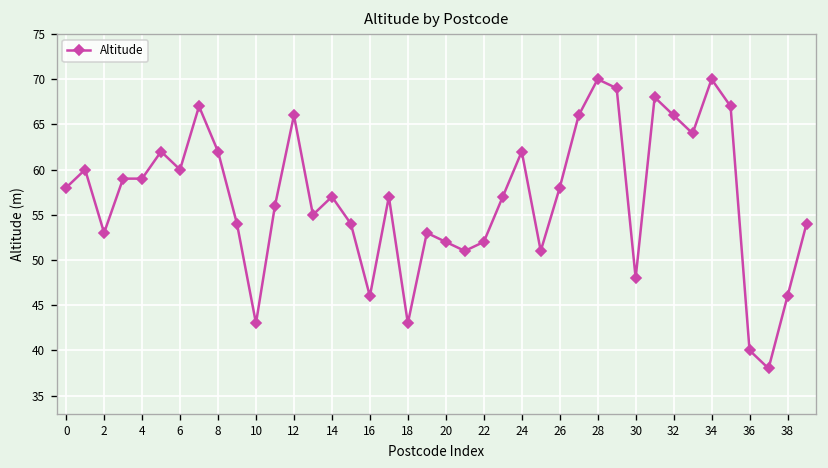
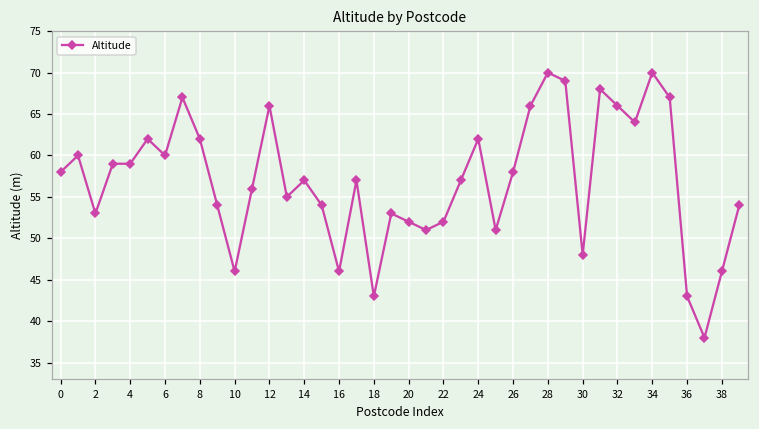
10: 43 -> 46
36: 40 -> 43
